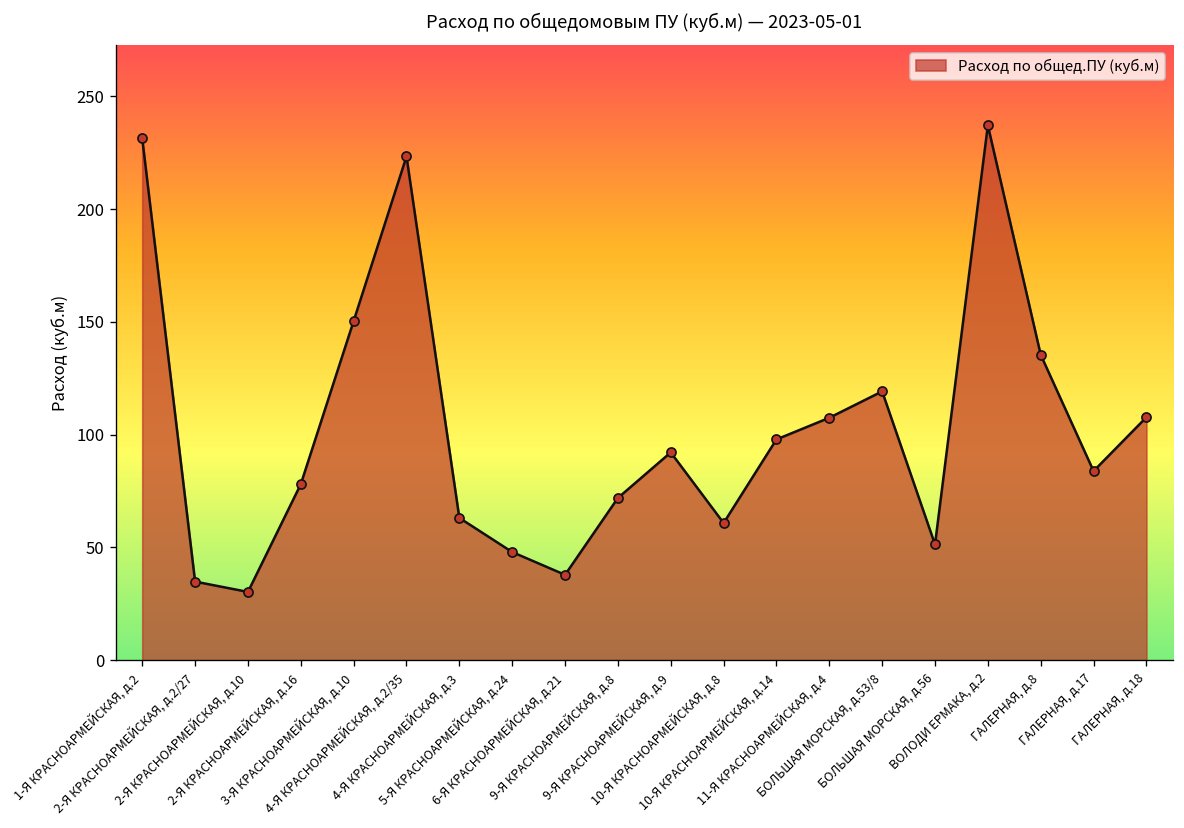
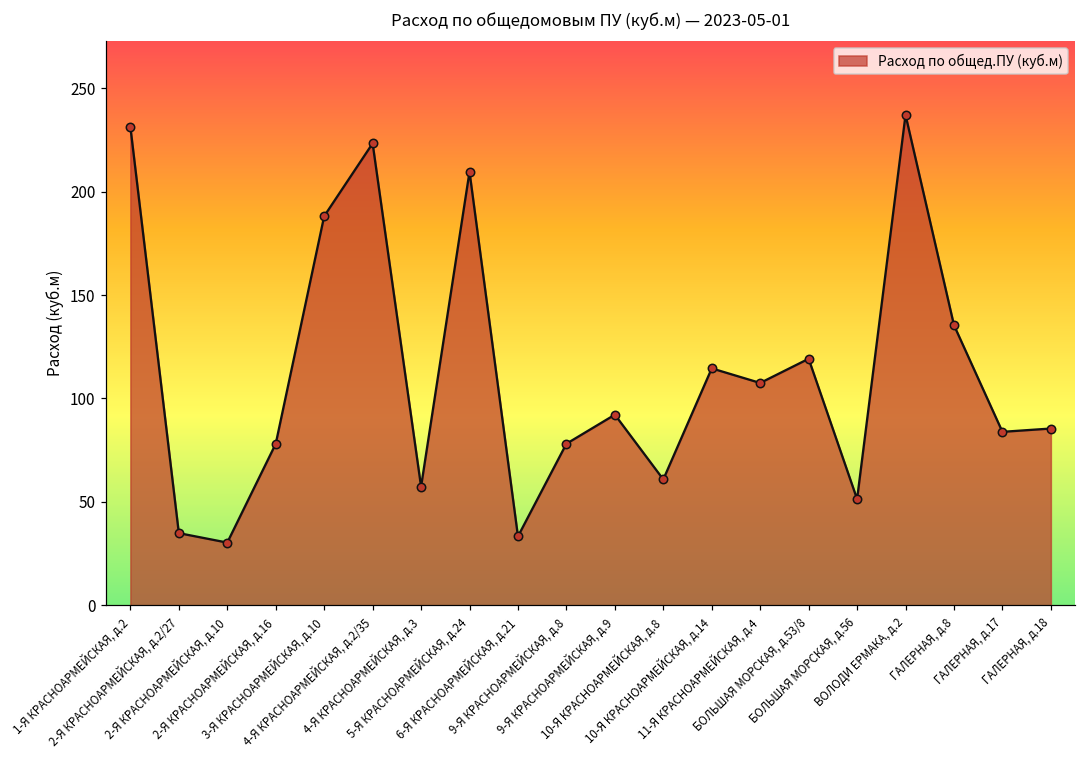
3-Я КРАСНОАРМЕЙСКАЯ, д.10: 150 -> 188
4-Я КРАСНОАРМЕЙСКАЯ, д.3: 63 -> 57
5-Я КРАСНОАРМЕЙСКАЯ, д.24: 48 -> 210
6-Я КРАСНОАРМЕЙСКАЯ, д.21: 38 -> 33
9-Я КРАСНОАРМЕЙСКАЯ, д.8: 72 -> 78
10-Я КРАСНОАРМЕЙСКАЯ, д.14: 98 -> 115
ГАЛЕРНАЯ, д.18: 108 -> 85
